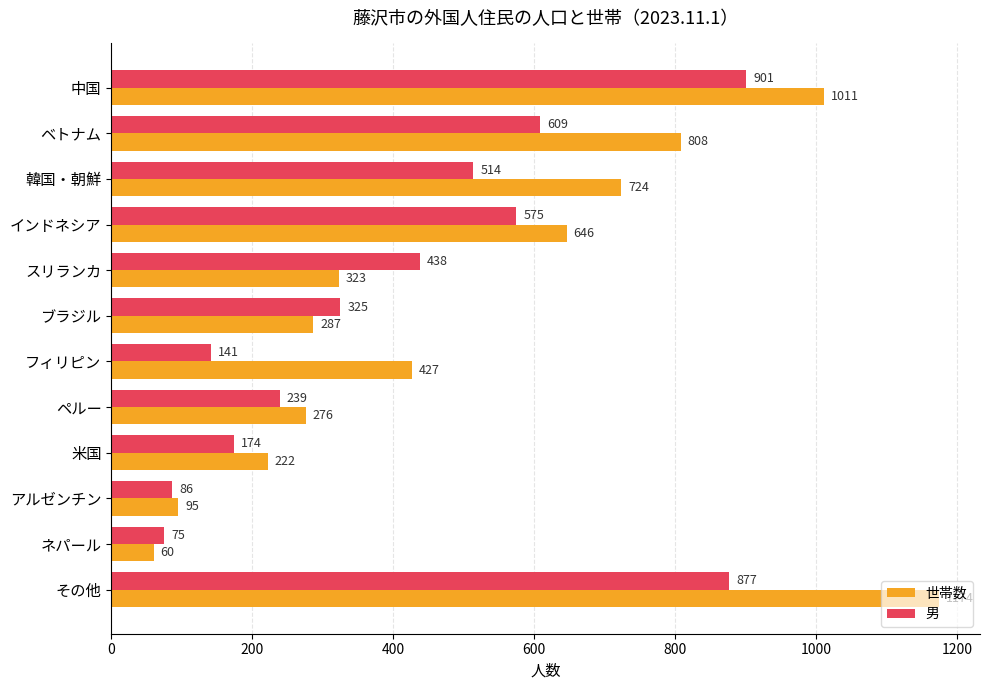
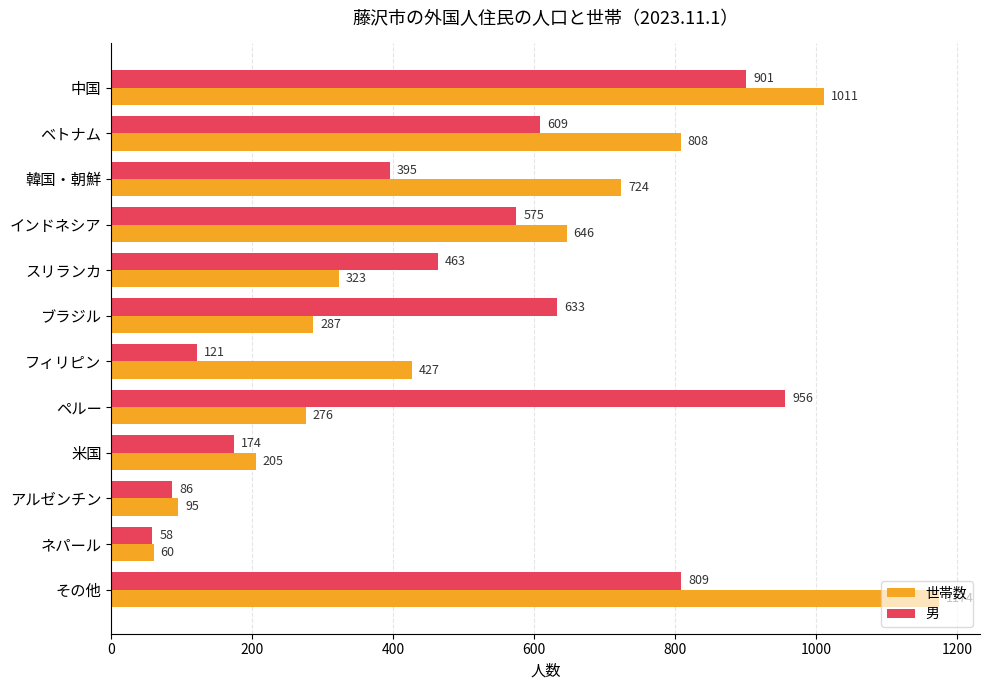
男, 韓国・朝鮮: 514 -> 395
男, スリランカ: 438 -> 463
男, ブラジル: 325 -> 633
男, フィリピン: 141 -> 121
男, ペルー: 239 -> 956
世帯数, 米国: 222 -> 205
男, ネパール: 75 -> 58
男, その他: 877 -> 809
